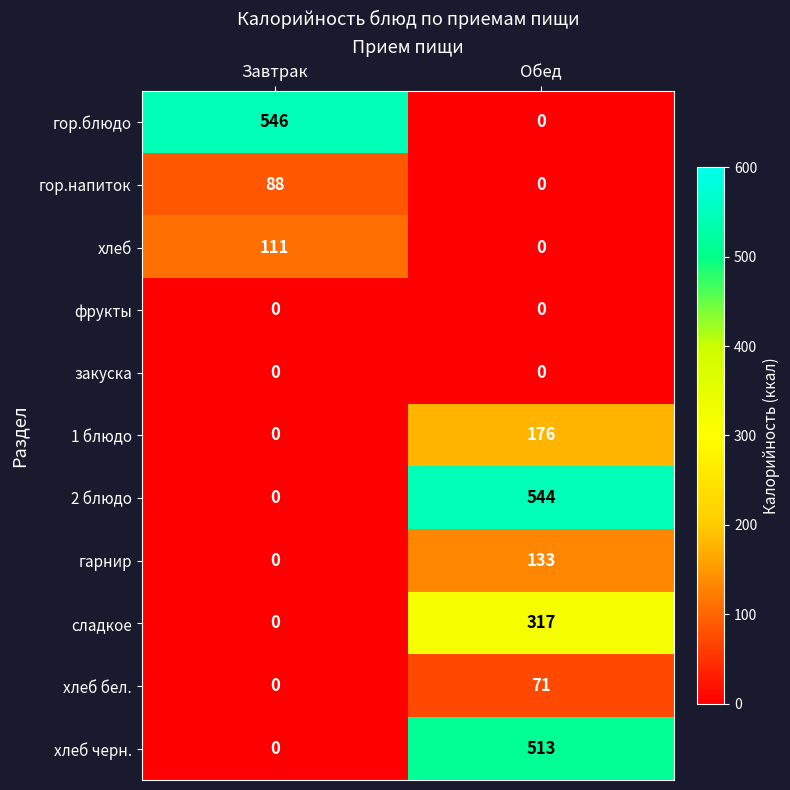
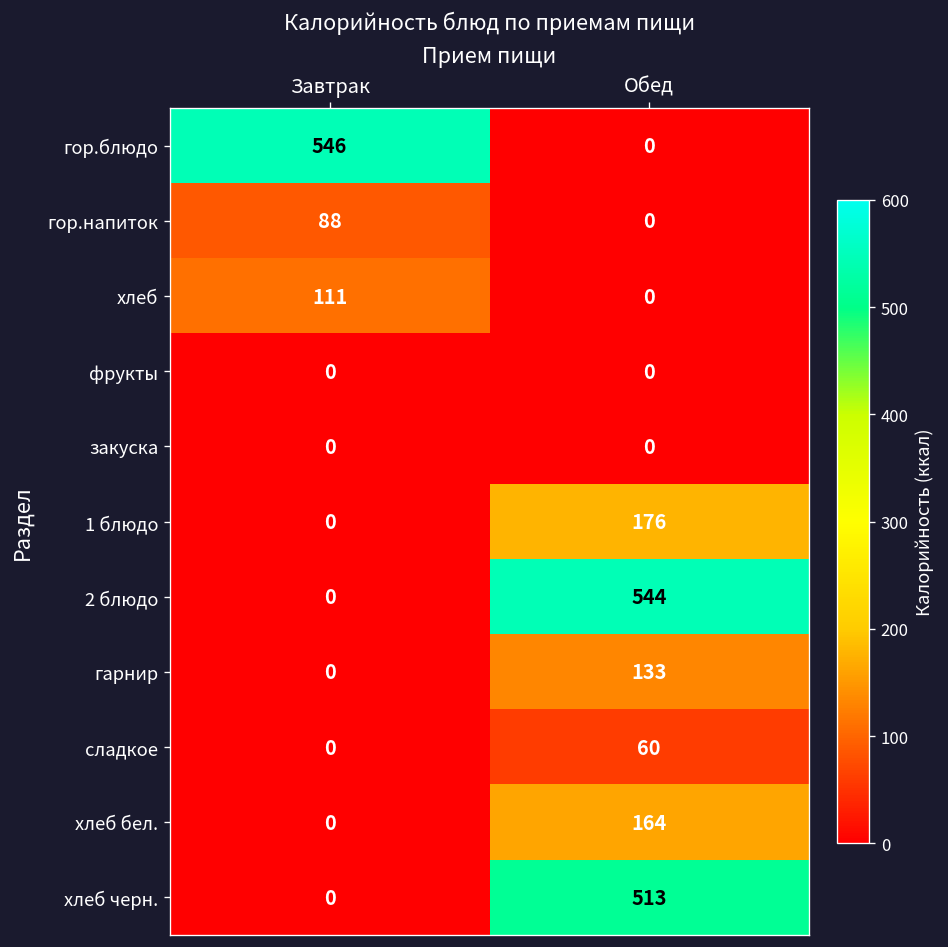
сладкое, Обед: 317 -> 60
хлеб бел., Обед: 71 -> 164
